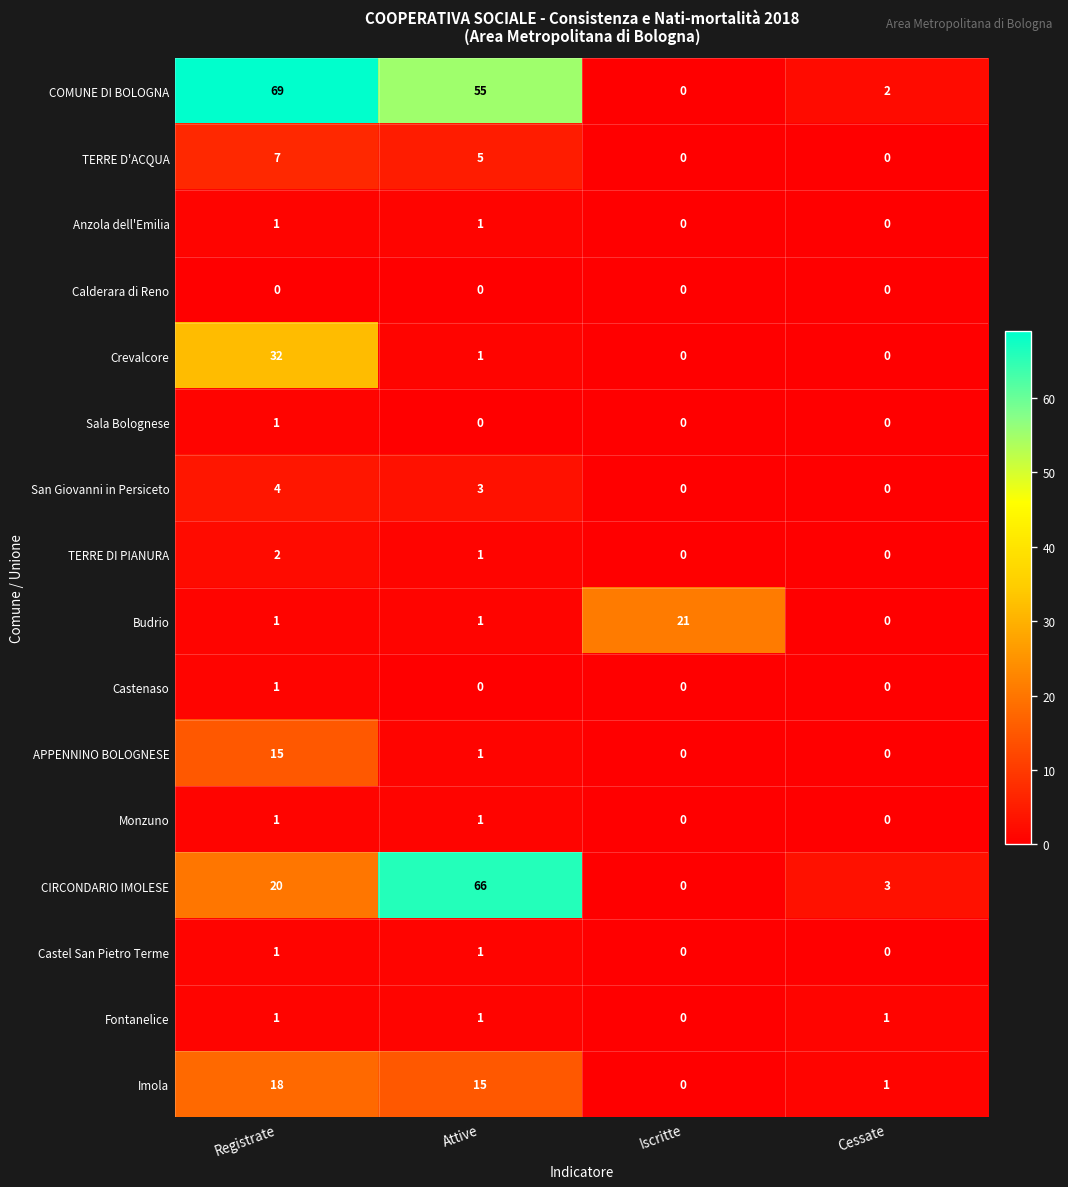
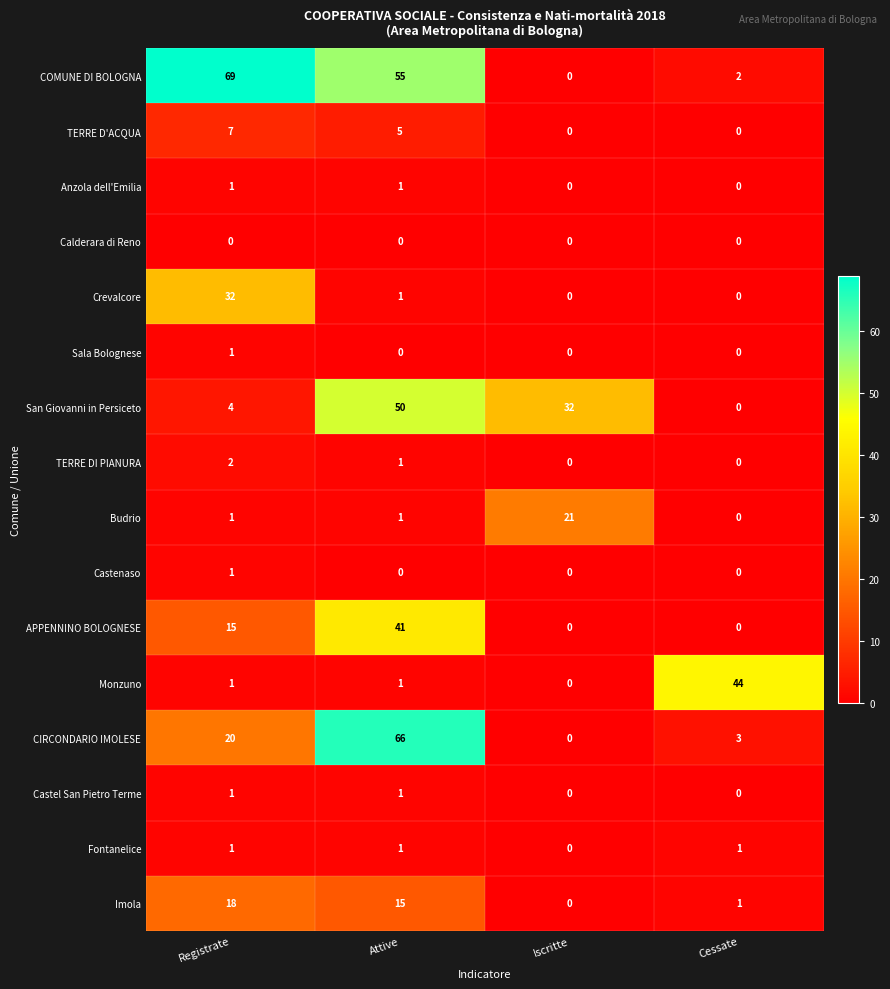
San Giovanni in Persiceto, Attive: 3 -> 50
San Giovanni in Persiceto, Iscritte: 0 -> 32
APPENNINO BOLOGNESE, Attive: 1 -> 41
Monzuno, Cessate: 0 -> 44
